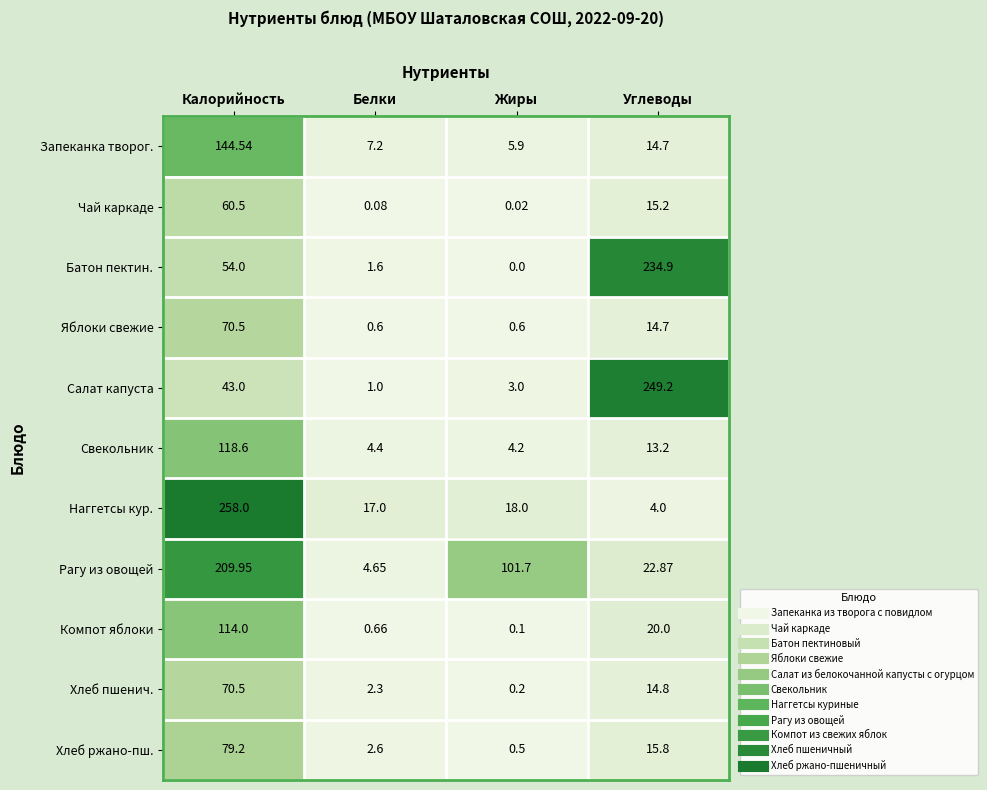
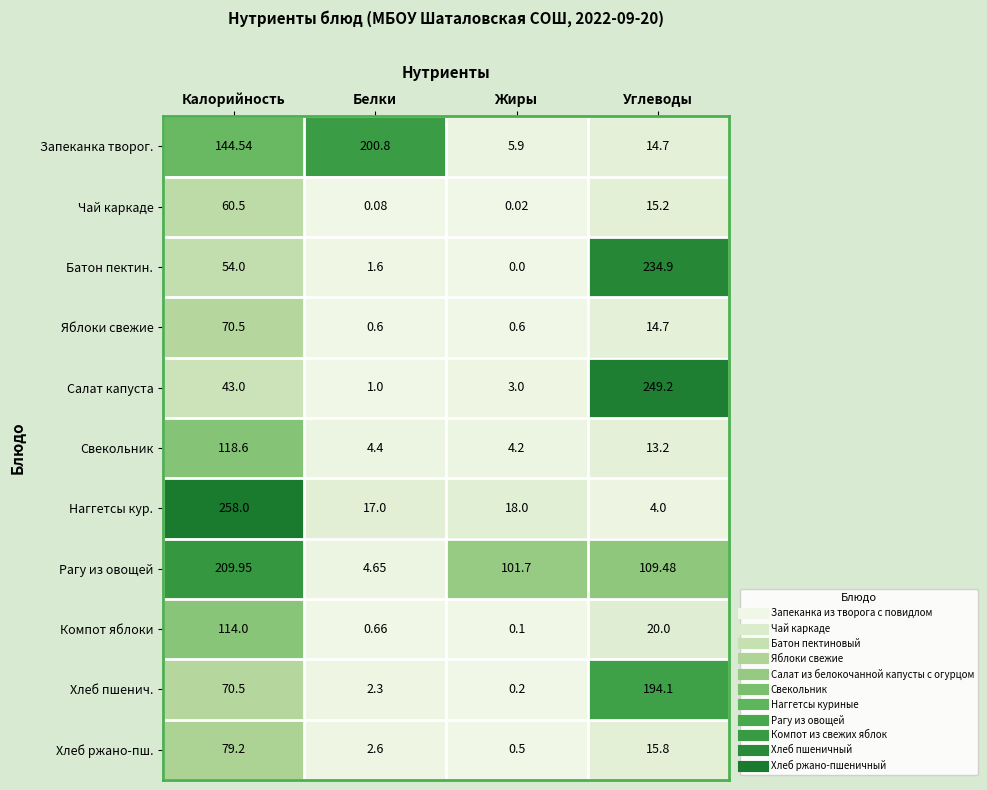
Запеканка творог., Белки: 7.2 -> 200.8
Рагу из овощей, Углеводы: 22.87 -> 109.48
Хлеб пшенич., Углеводы: 14.8 -> 194.1
